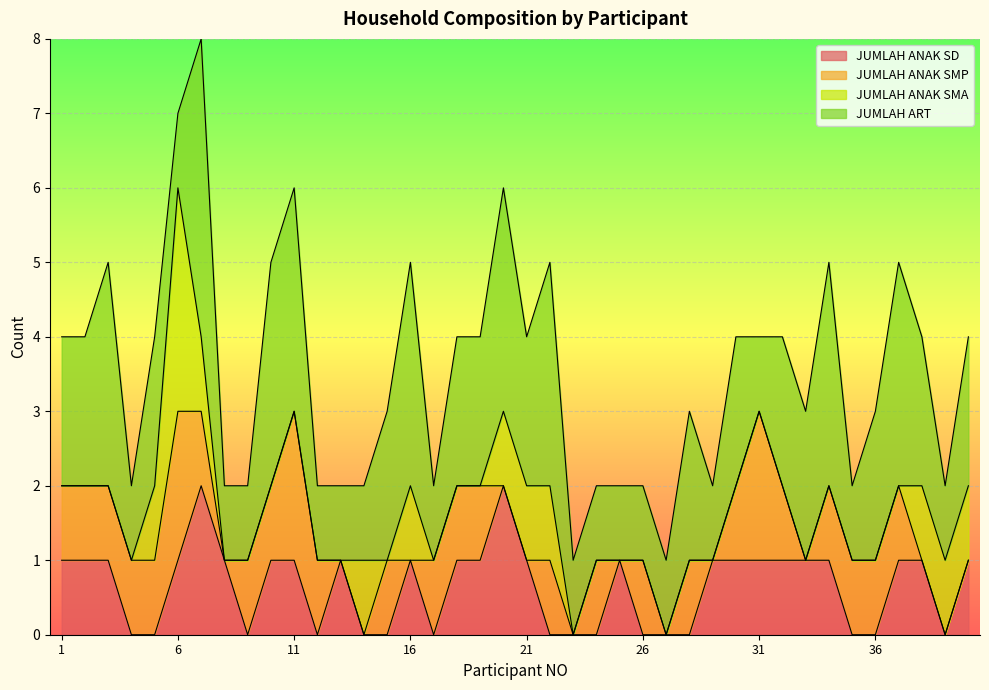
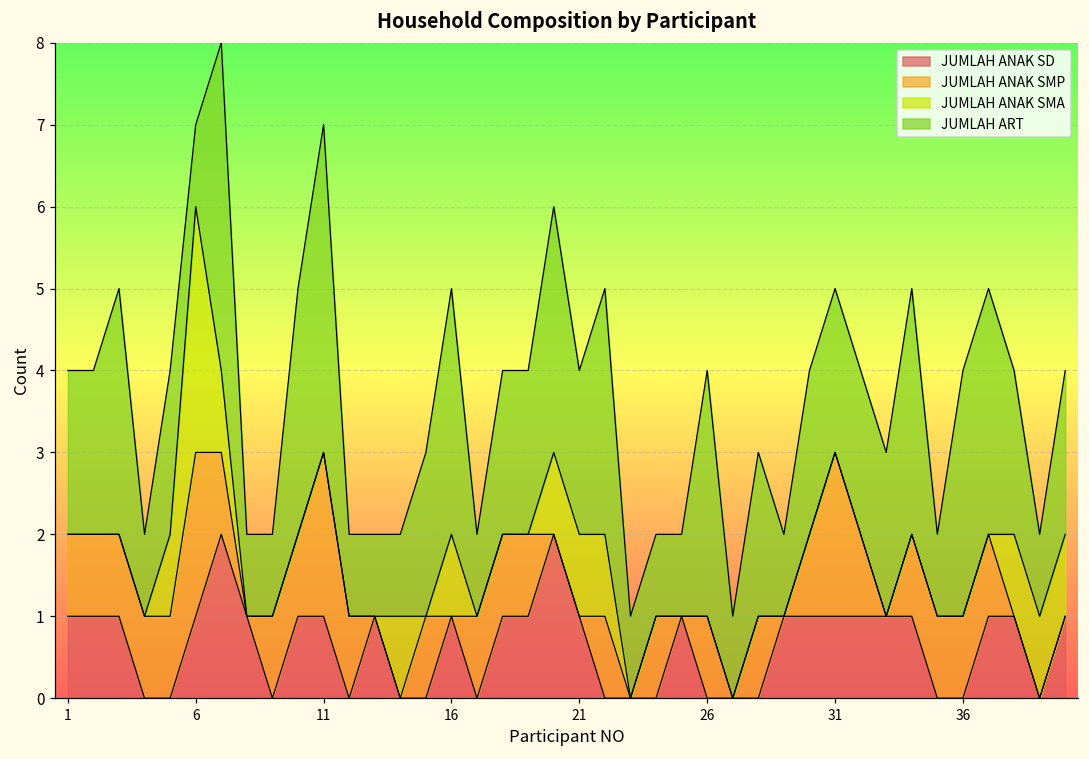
JUMLAH ART, 11: 3 -> 4
JUMLAH ART, 26: 1 -> 3
JUMLAH ART, 31: 1 -> 2
JUMLAH ART, 36: 2 -> 3
